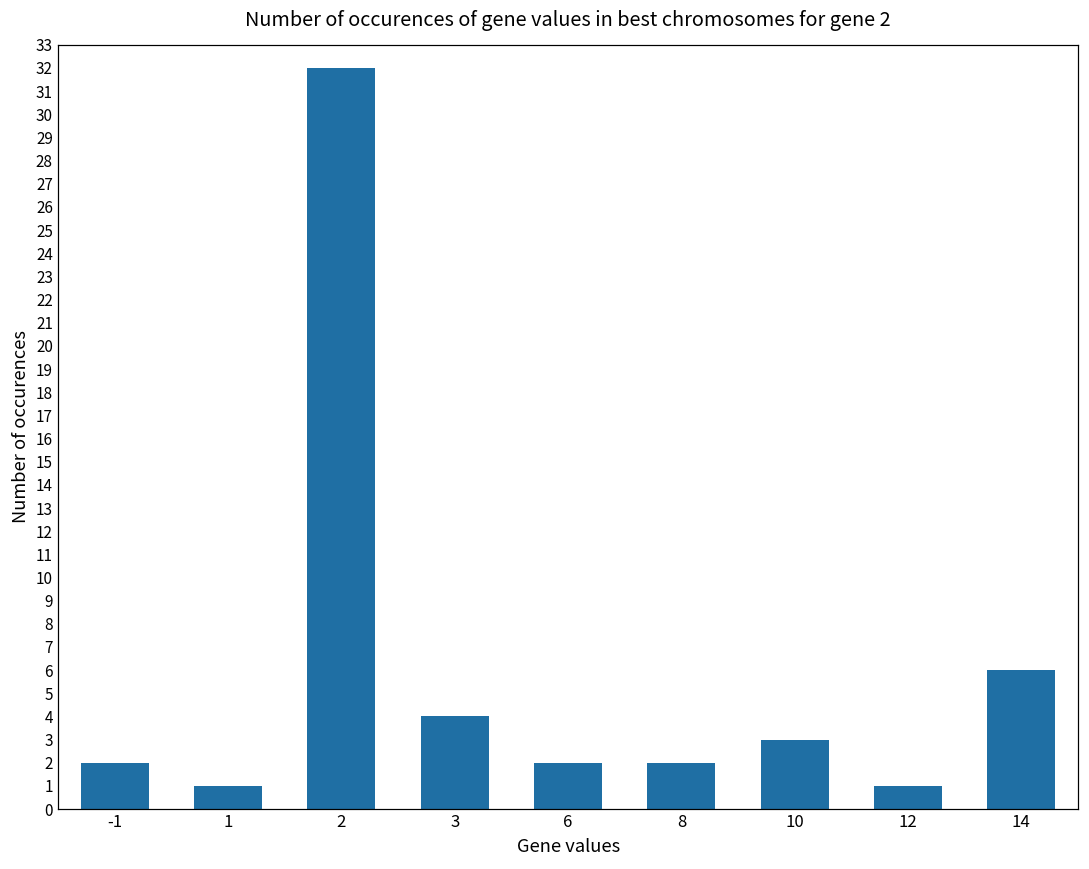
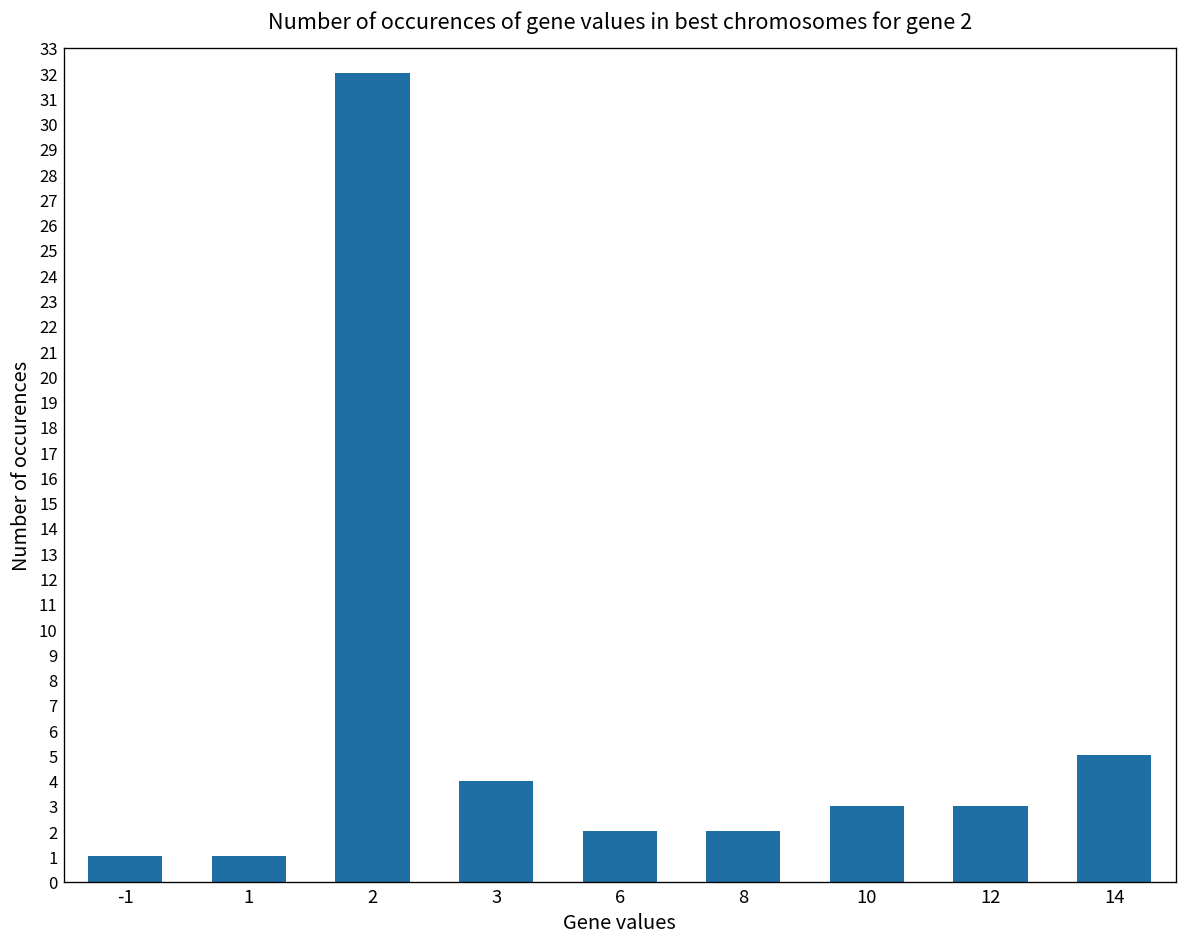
-1: 2 -> 1
12: 1 -> 3
14: 6 -> 5
